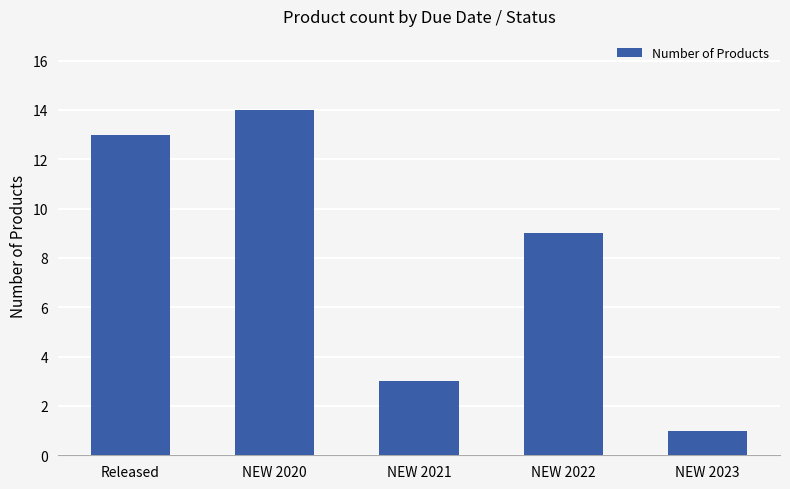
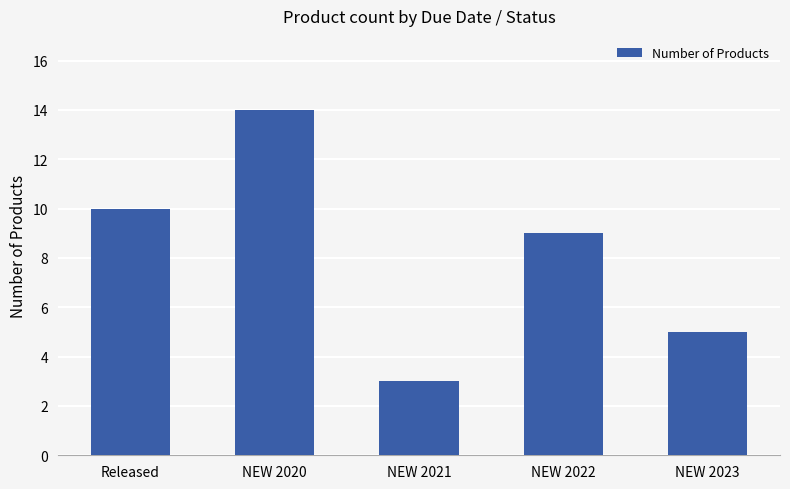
Released: 13 -> 10
NEW 2023: 1 -> 5
